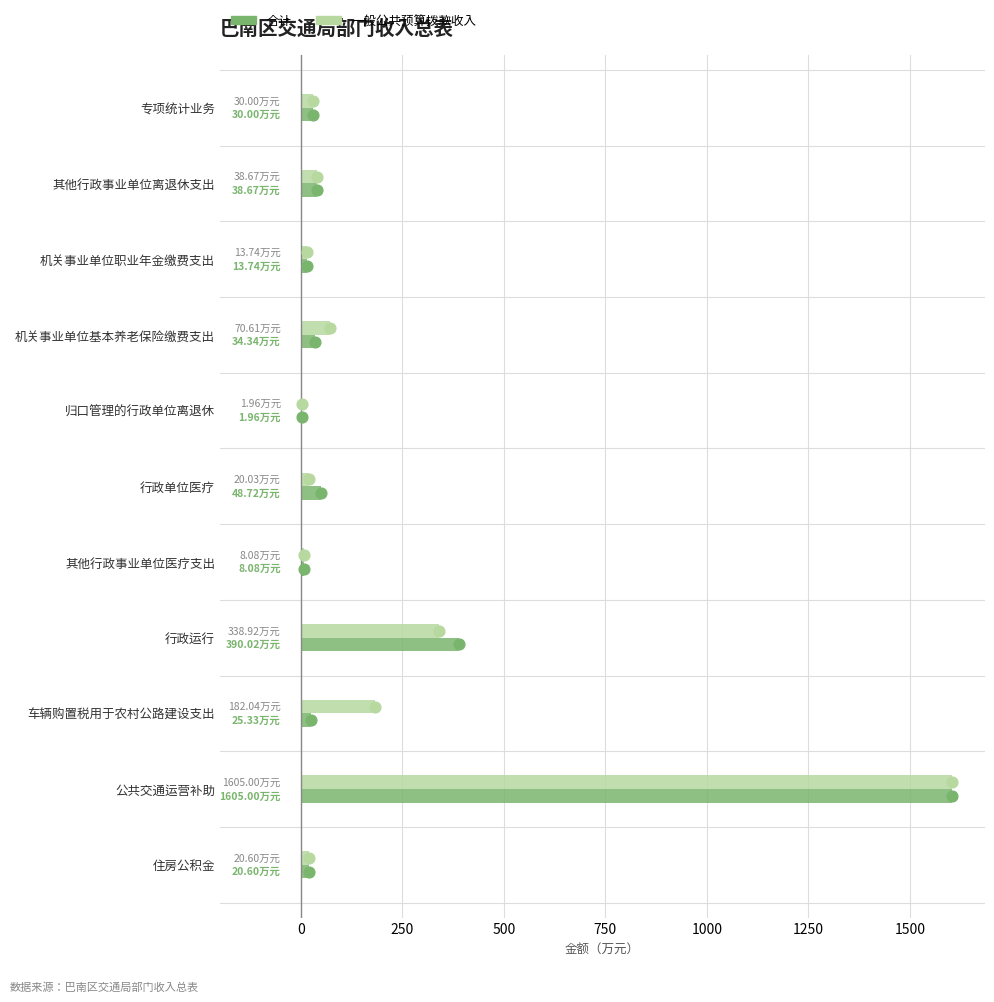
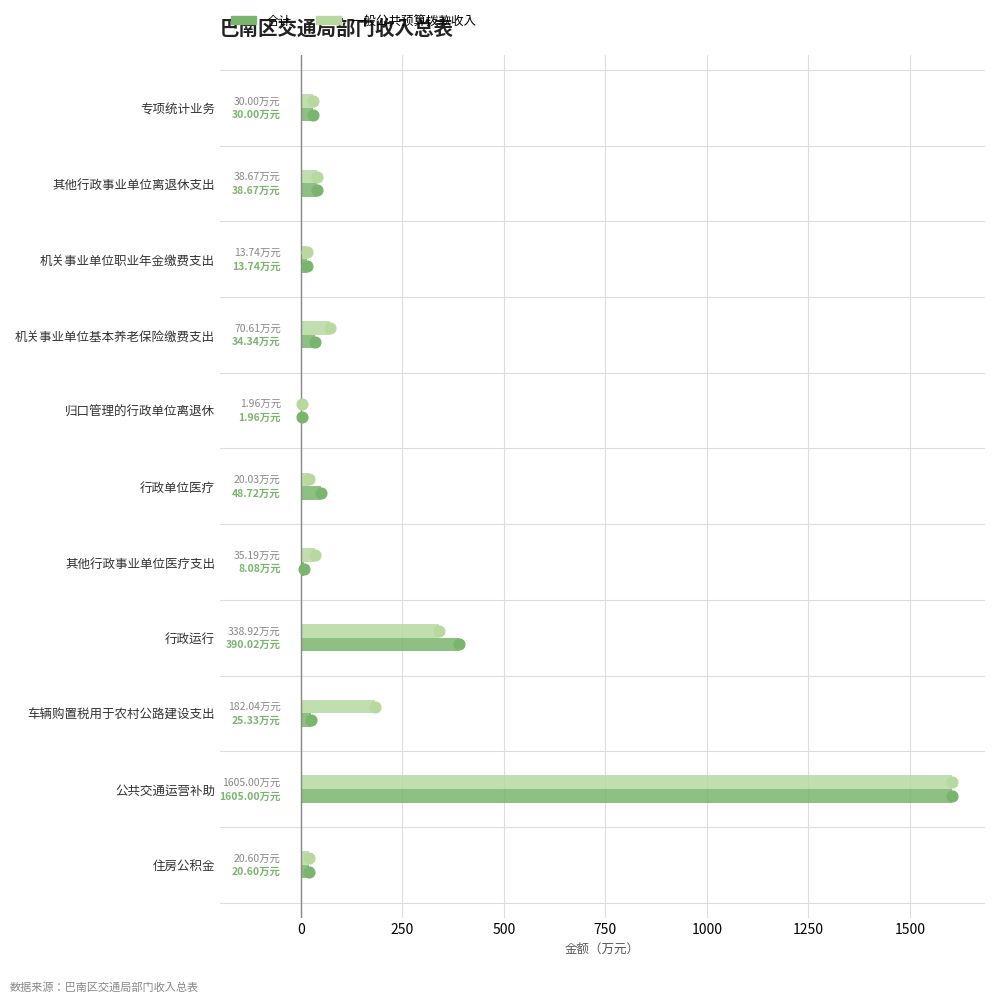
一般公共预算拨款收入, 其他行政事业单位医疗支出: 8.08 -> 35.19
